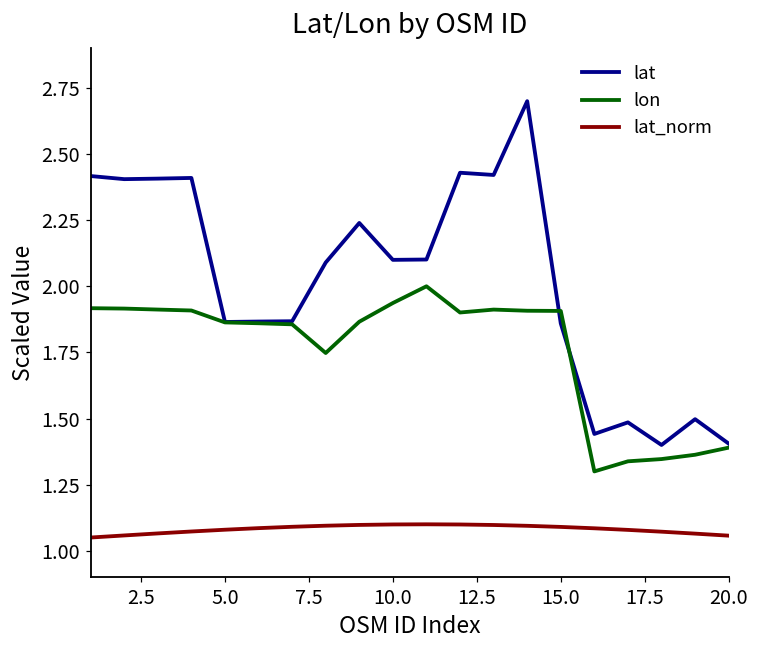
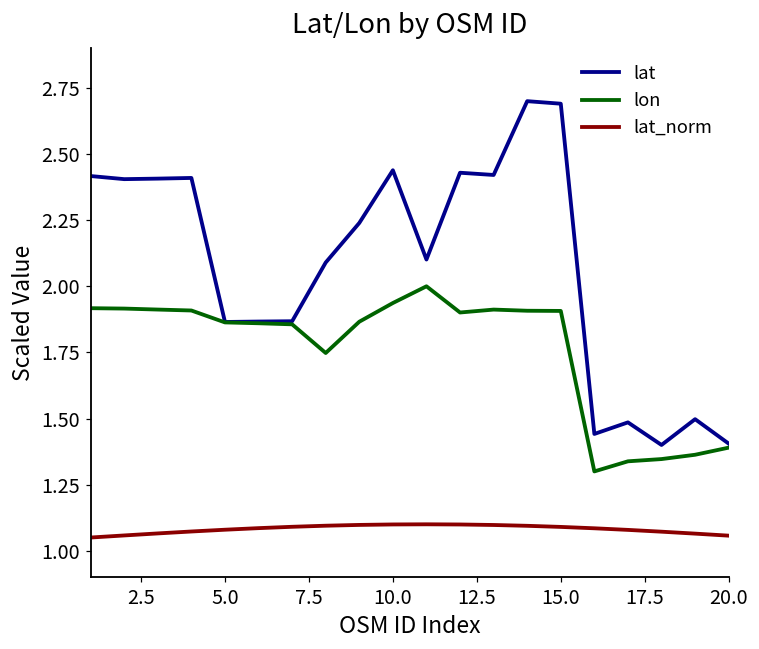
lat, 10.0: 2.10 -> 2.44
lat, 15.0: 1.86 -> 2.69
